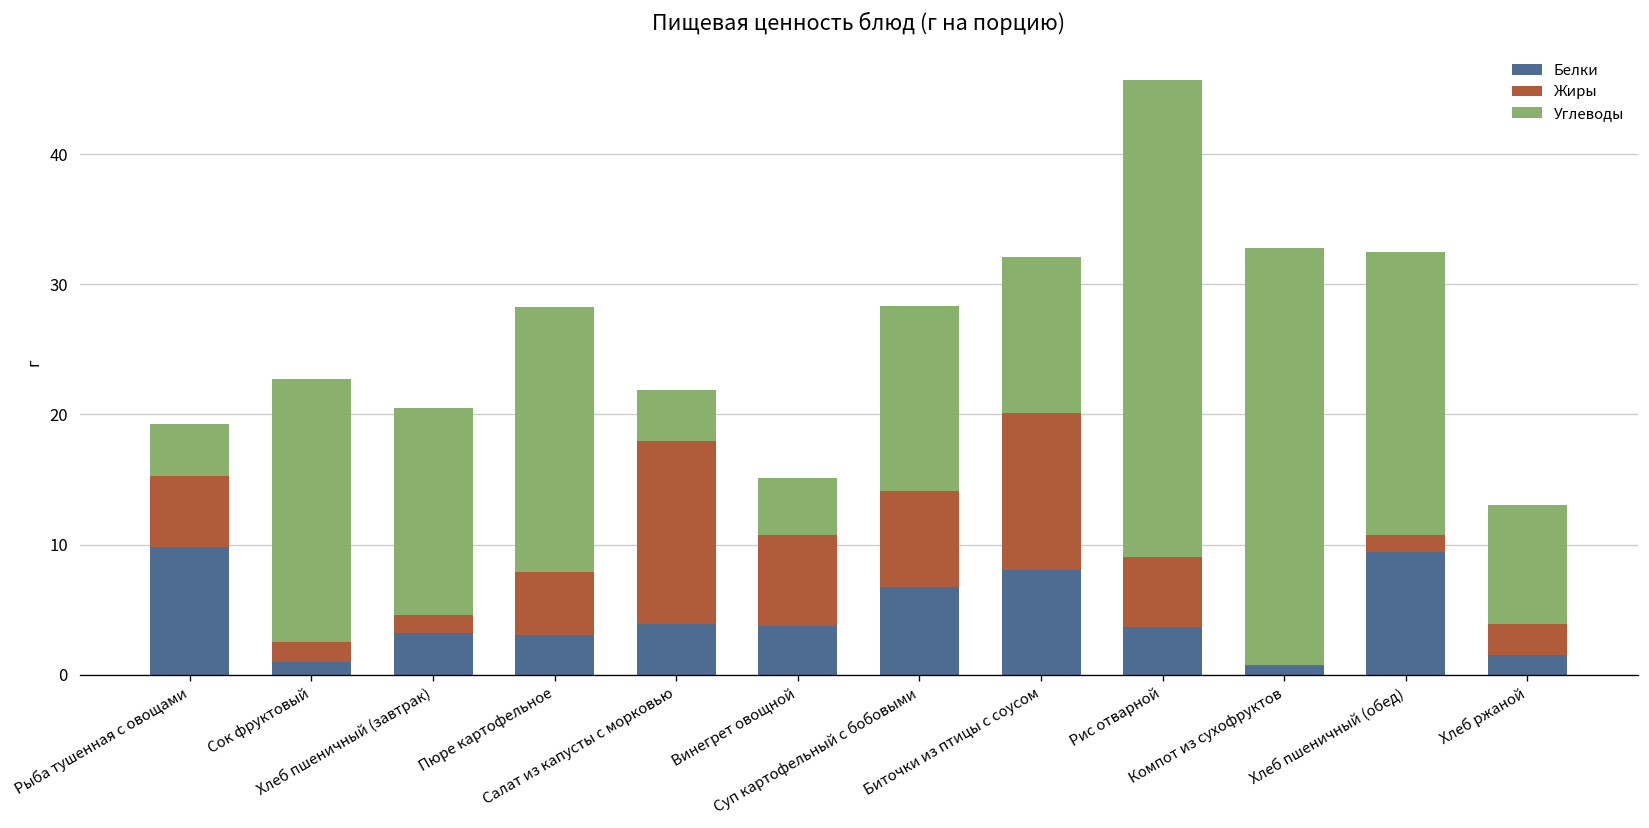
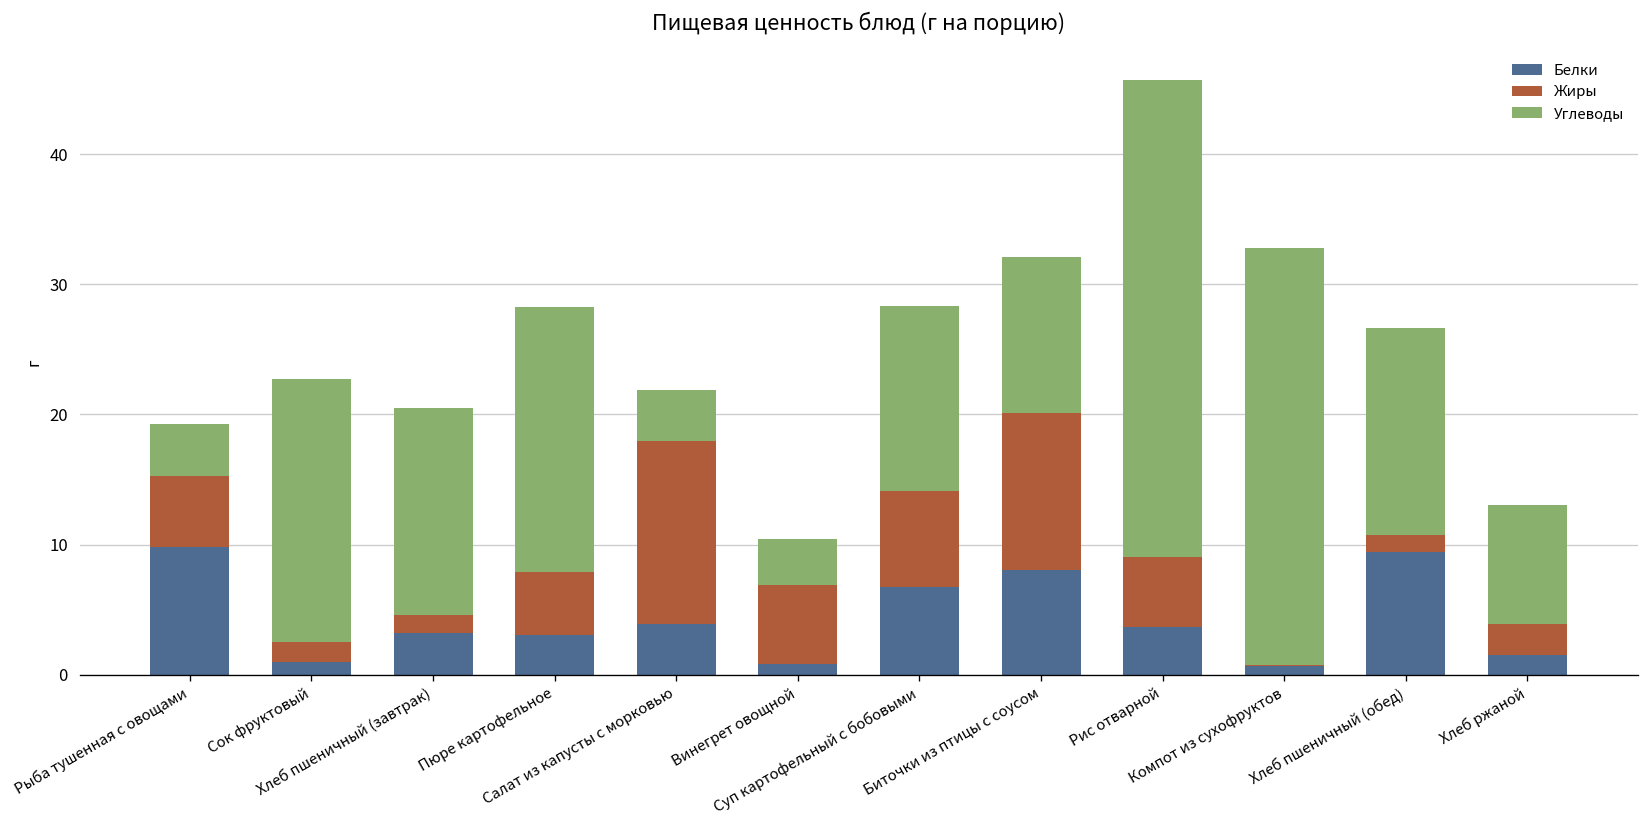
Белки, Винегрет овощной: 3.7 -> 0.8
Жиры, Винегрет овощной: 7.0 -> 6.0
Углеводы, Винегрет овощной: 4.4 -> 3.6
Углеводы, Хлеб пшеничный (обед): 21.7 -> 15.9
